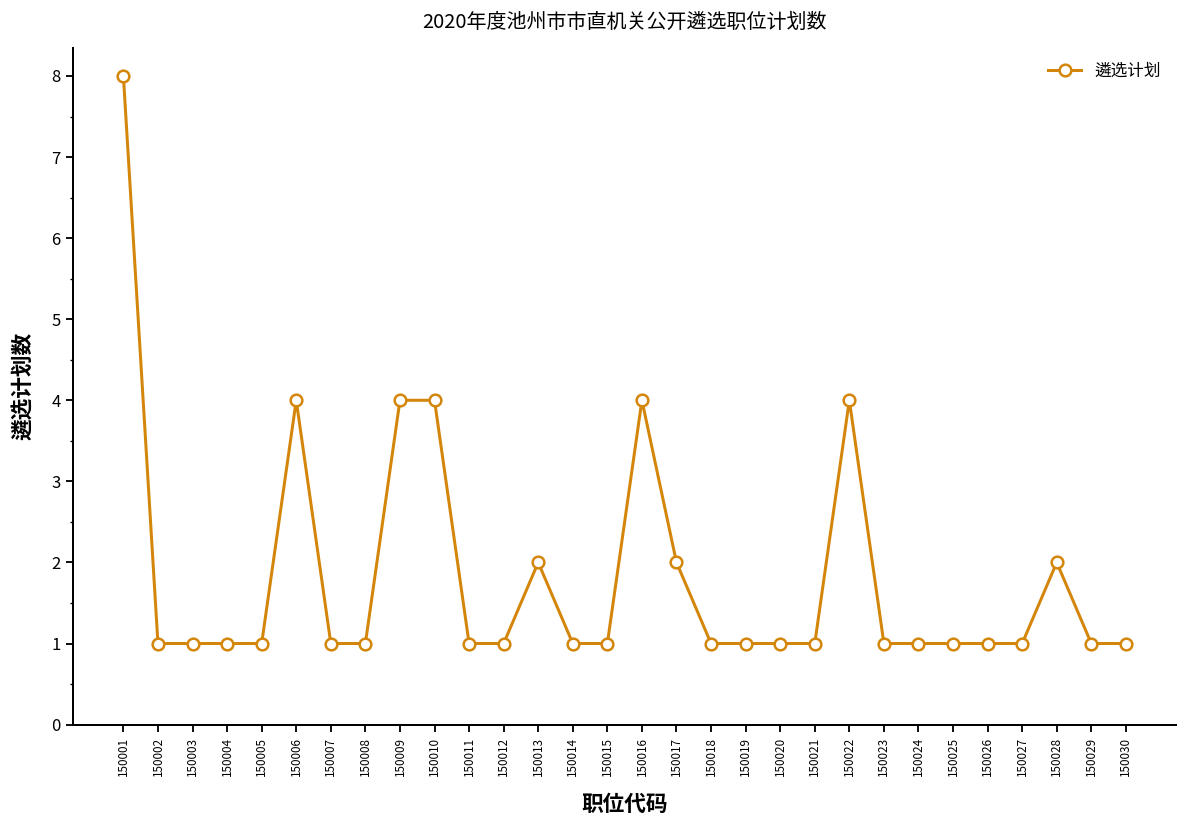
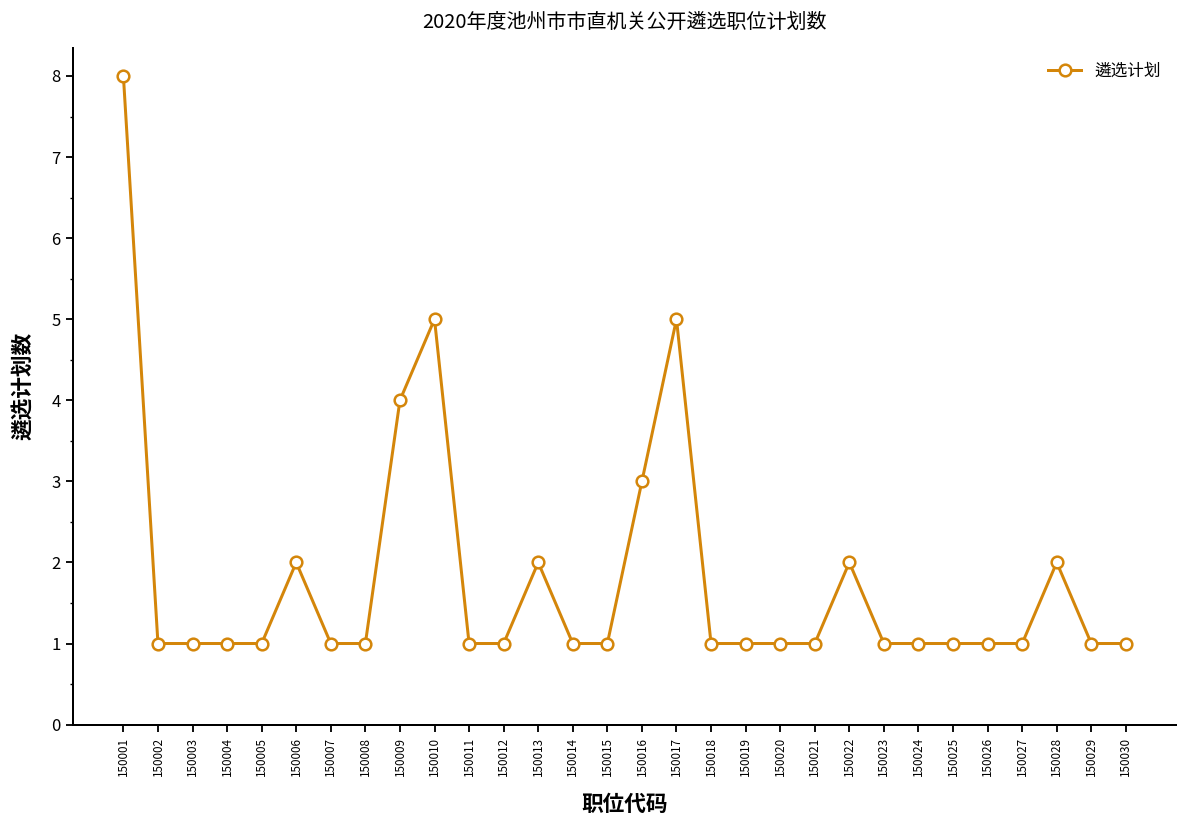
150006: 4 -> 2
150010: 4 -> 5
150016: 4 -> 3
150017: 2 -> 5
150022: 4 -> 2
